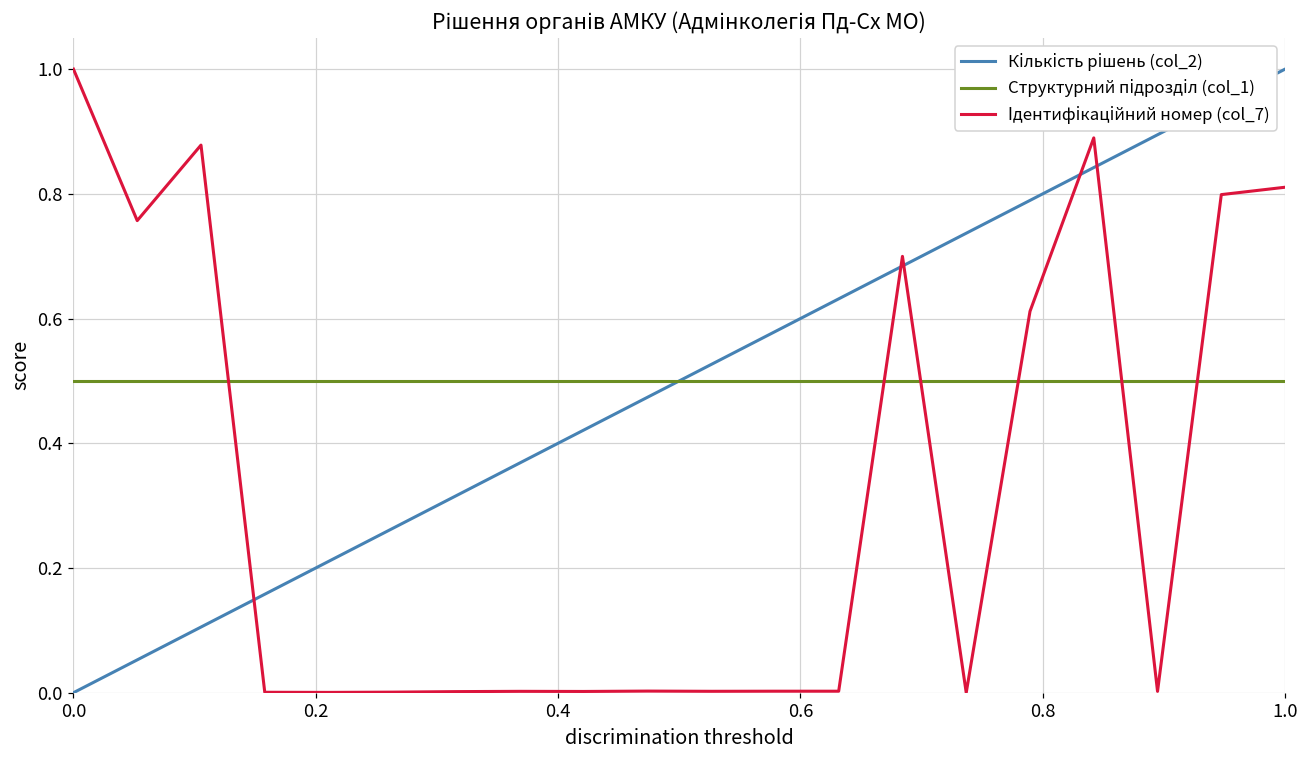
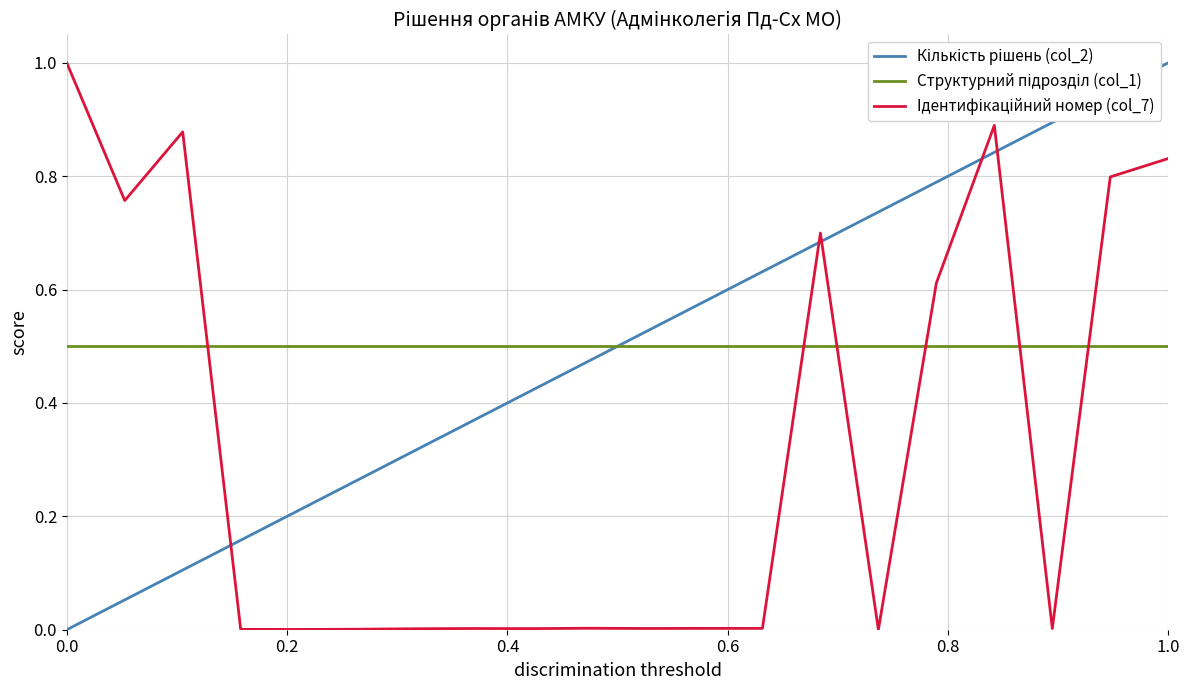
Ідентифікаційний номер (col_7), 1.0: 0.81 -> 0.83
